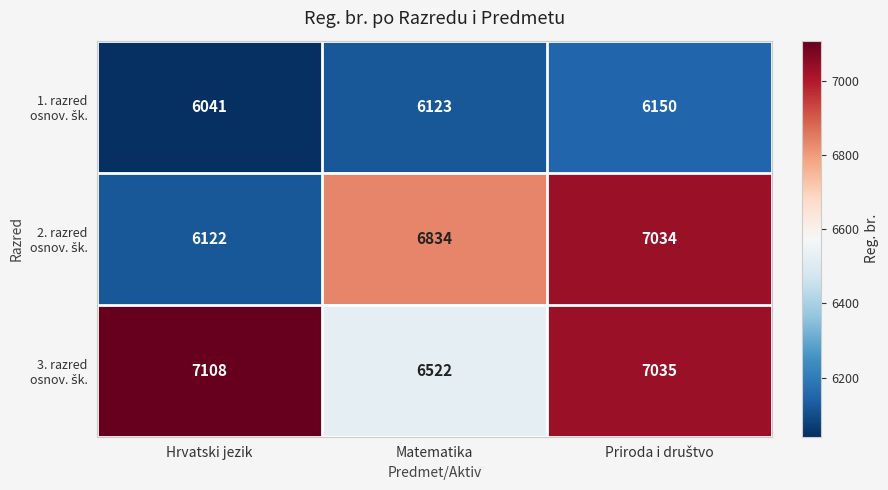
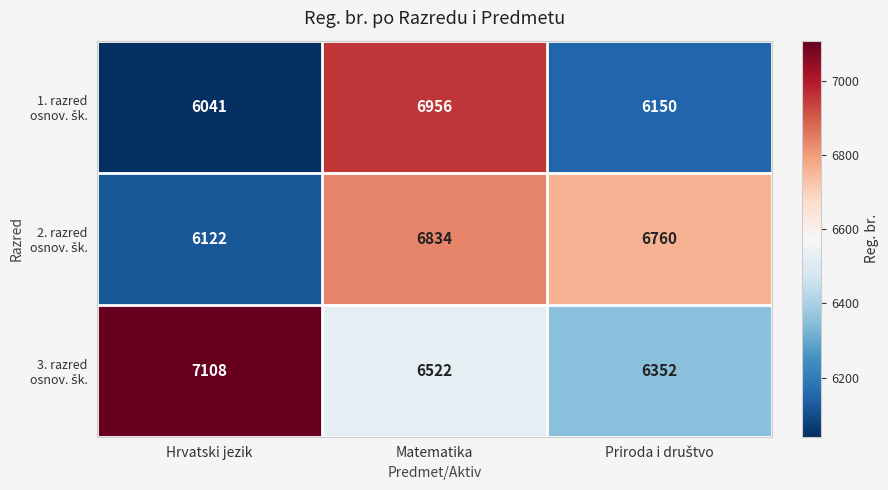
1. razred osnov. šk., Matematika: 6123 -> 6956
2. razred osnov. šk., Priroda i društvo: 7034 -> 6760
3. razred osnov. šk., Priroda i društvo: 7035 -> 6352
